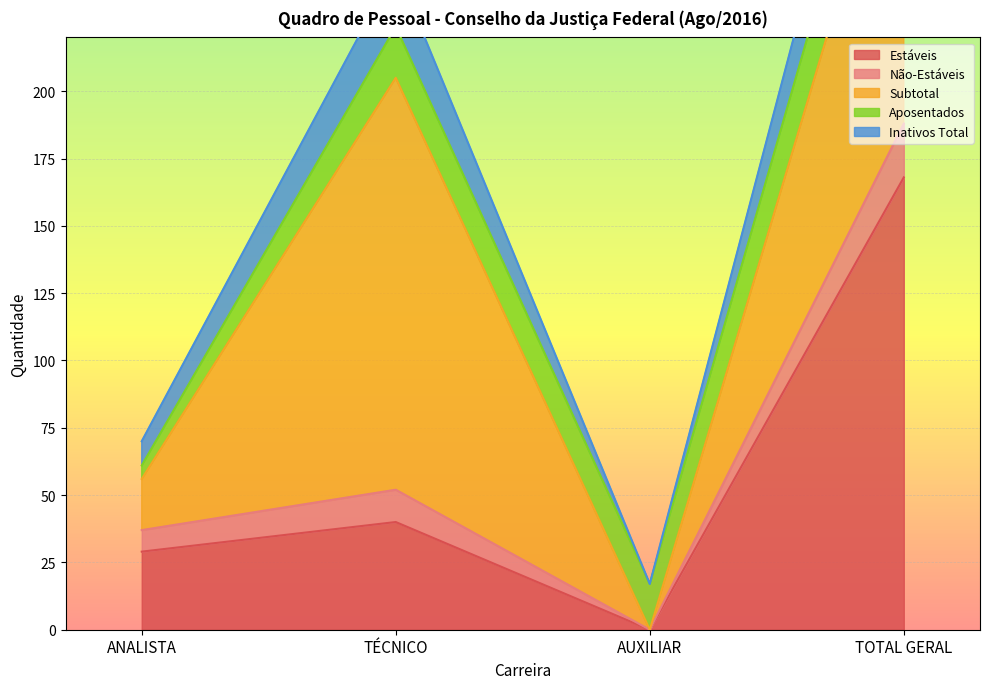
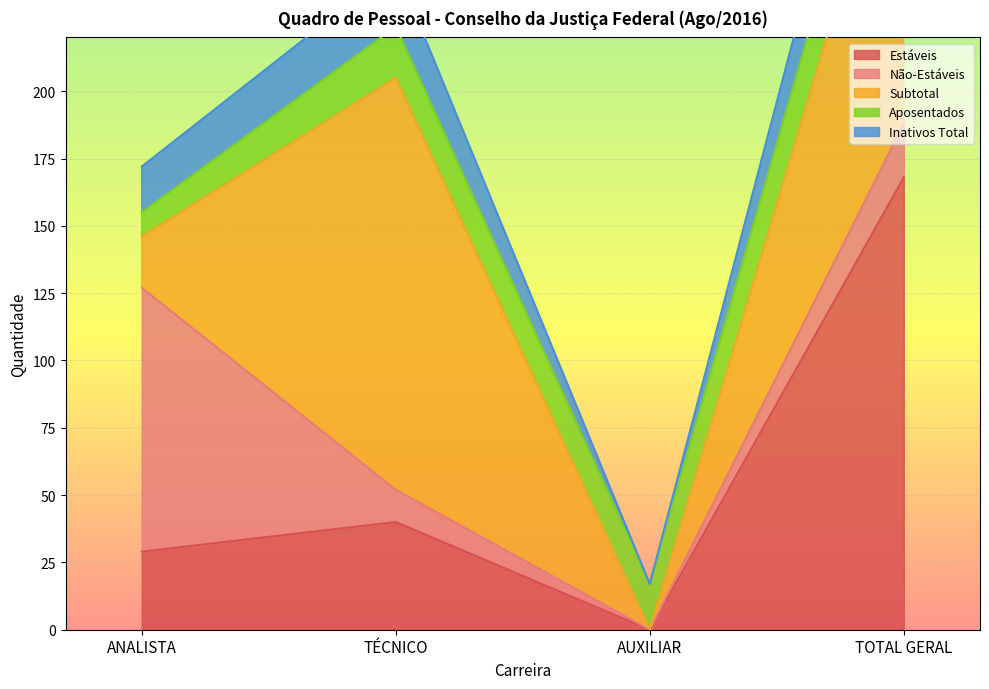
Não-Estáveis, ANALISTA: 8 -> 98
Aposentados, ANALISTA: 5 -> 9
Inativos Total, ANALISTA: 9 -> 17
